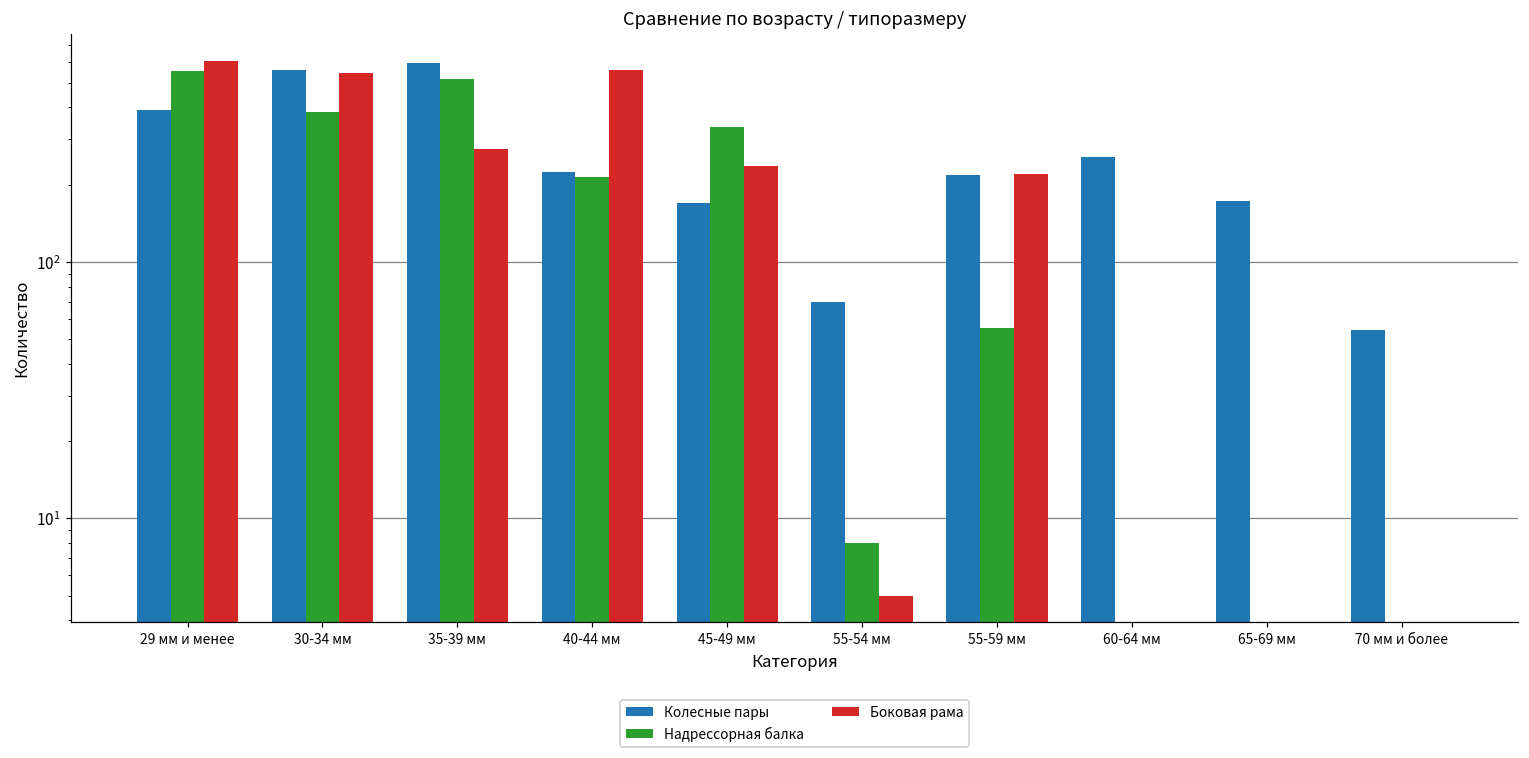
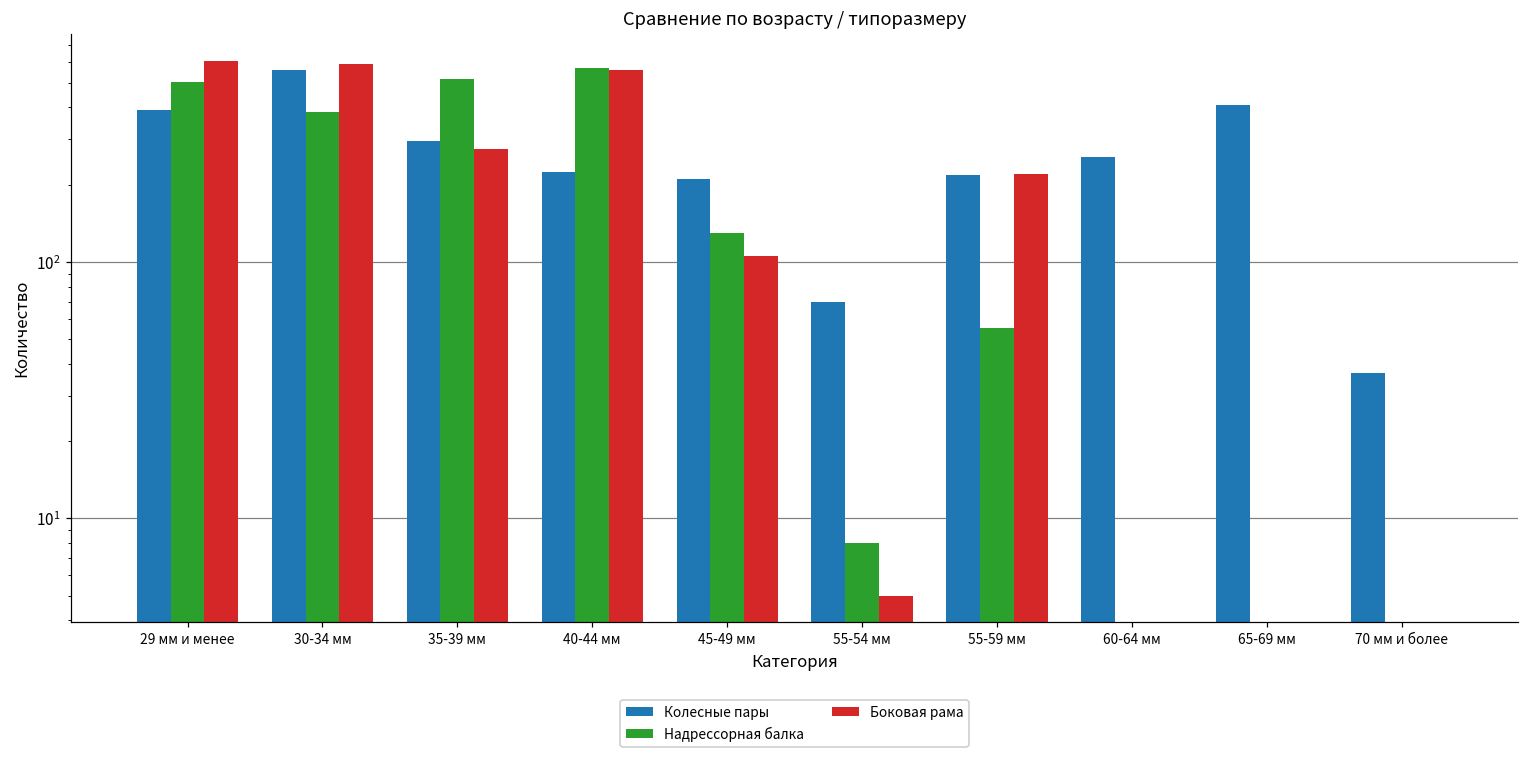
Надрессорная балка, 29 мм и менее: 550 -> 500
Боковая рама, 30-34 мм: 540 -> 590
Колесные пары, 35-39 мм: 600 -> 300
Надрессорная балка, 40-44 мм: 220 -> 570
Колесные пары, 45-49 мм: 170 -> 210
Надрессорная балка, 45-49 мм: 330 -> 130
Боковая рама, 45-49 мм: 240 -> 110
Колесные пары, 65-69 мм: 170 -> 410
Колесные пары, 70 мм и более: 54 -> 37
